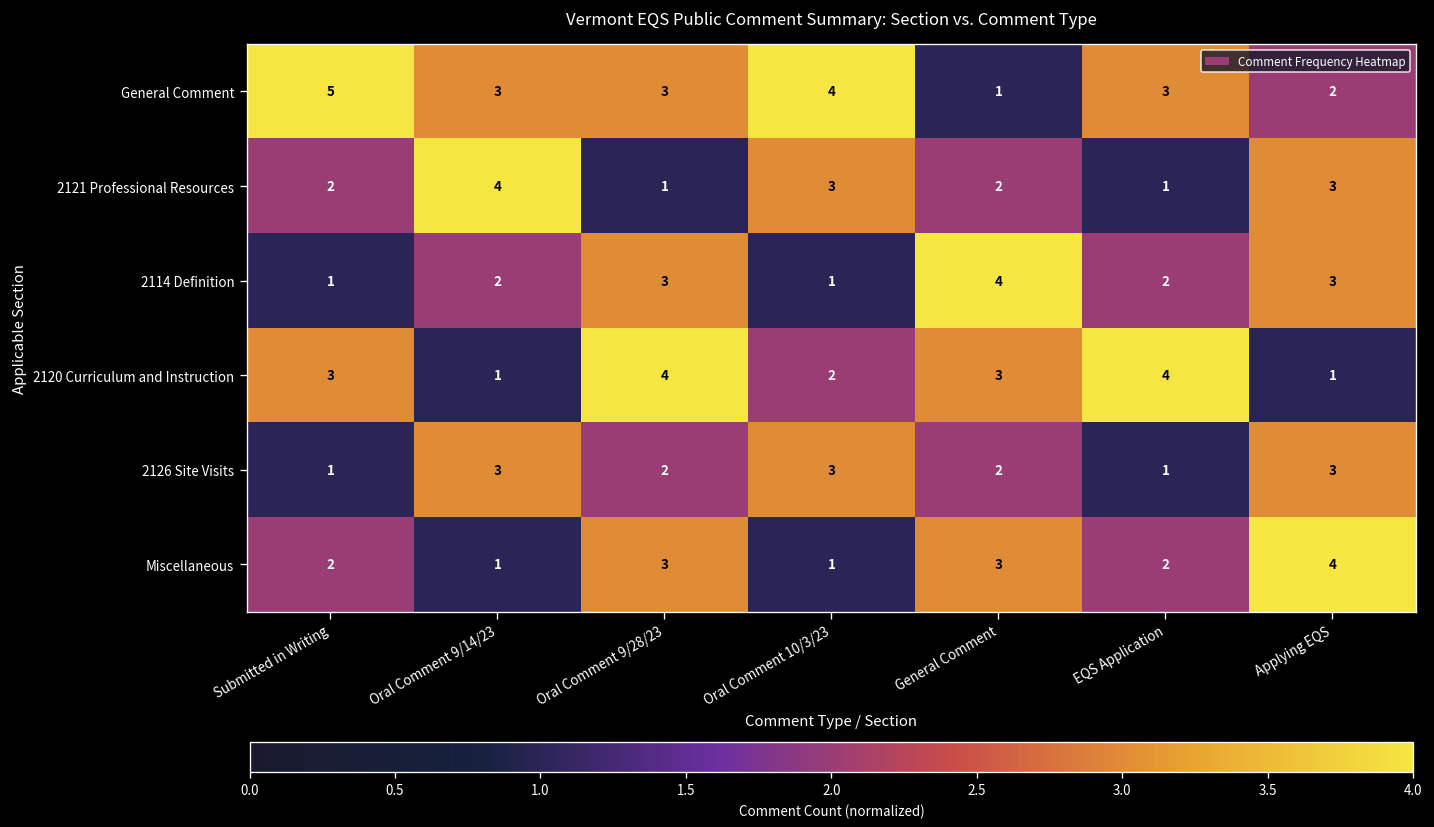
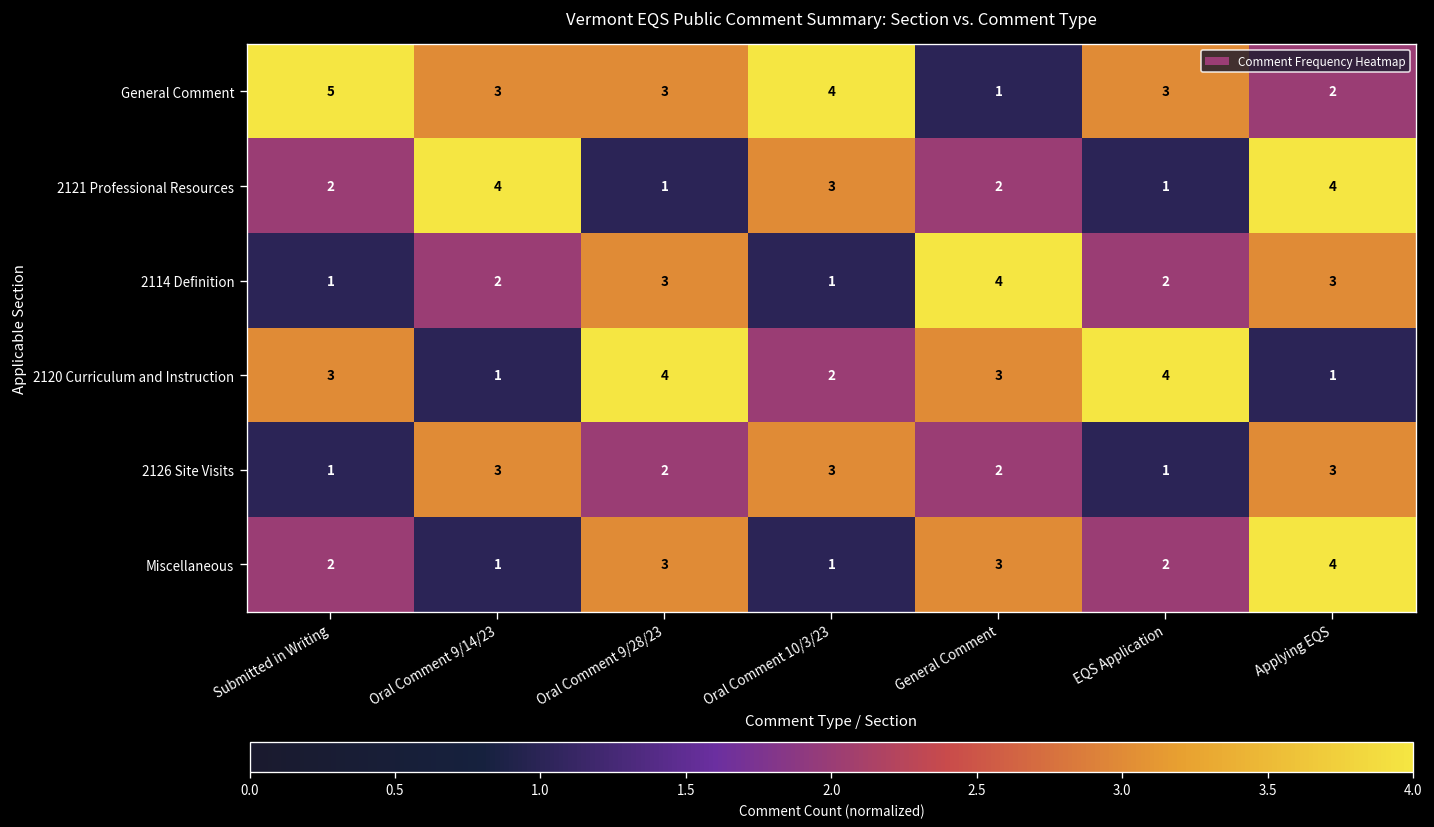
2121 Professional Resources, Applying EQS: 3 -> 4
